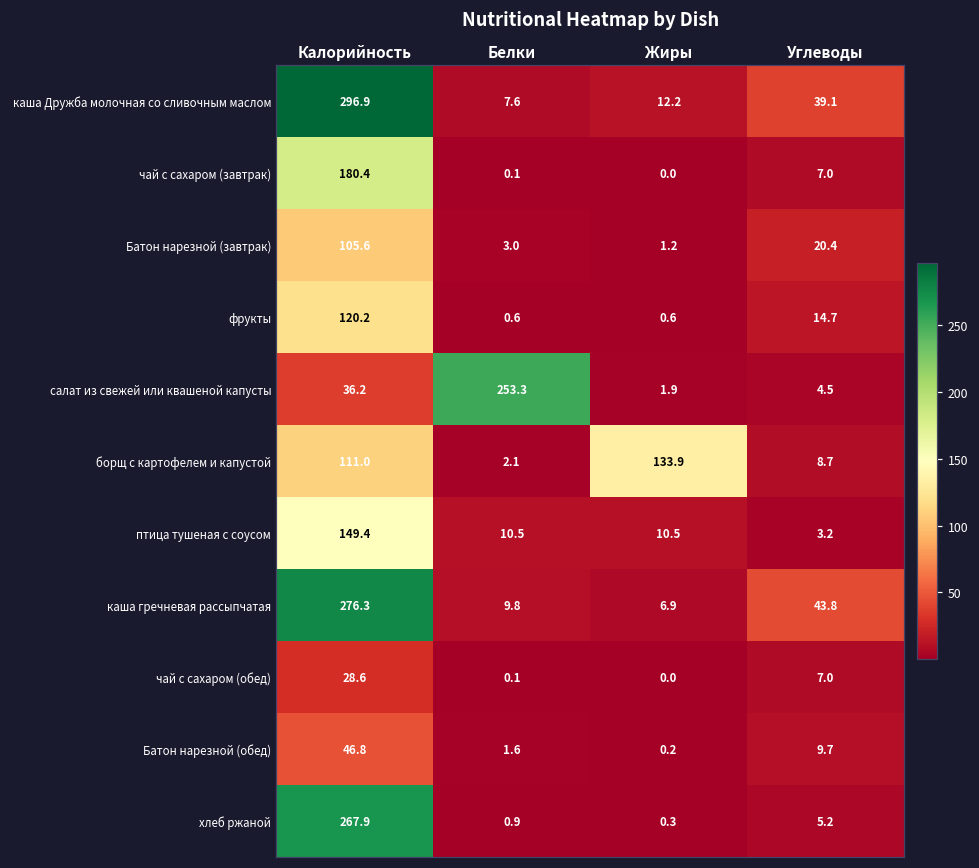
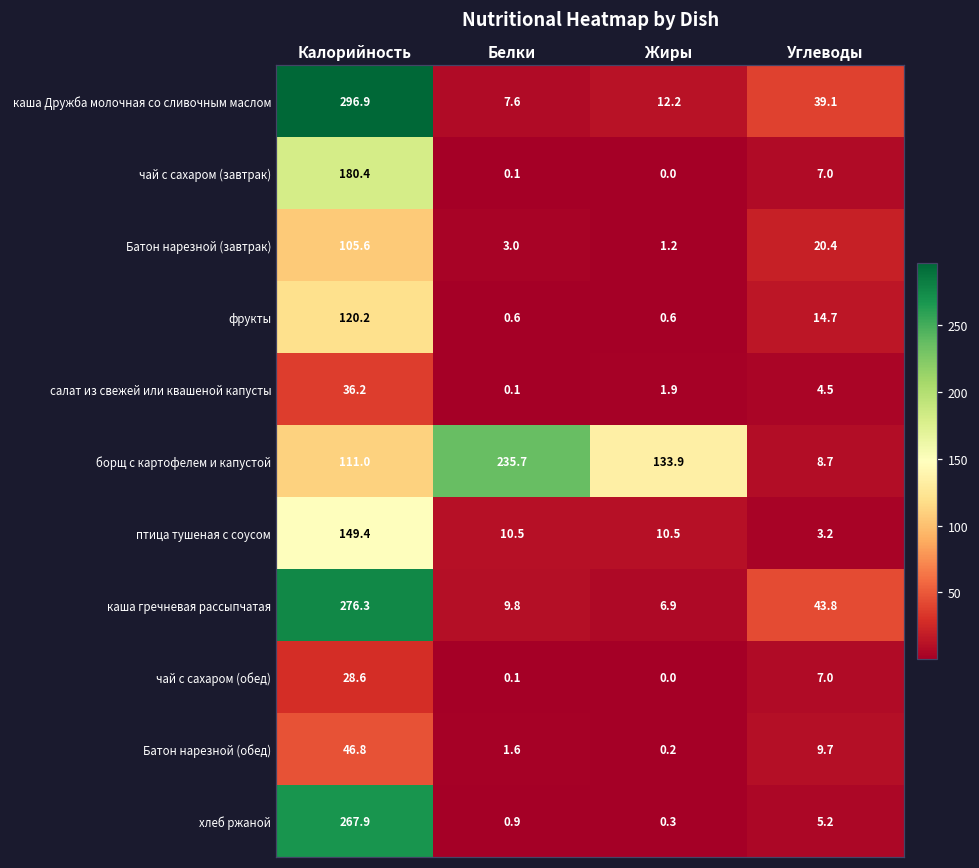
салат из свежей или квашеной капусты, Белки: 253.3 -> 0.1
борщ с картофелем и капустой, Белки: 2.1 -> 235.7
